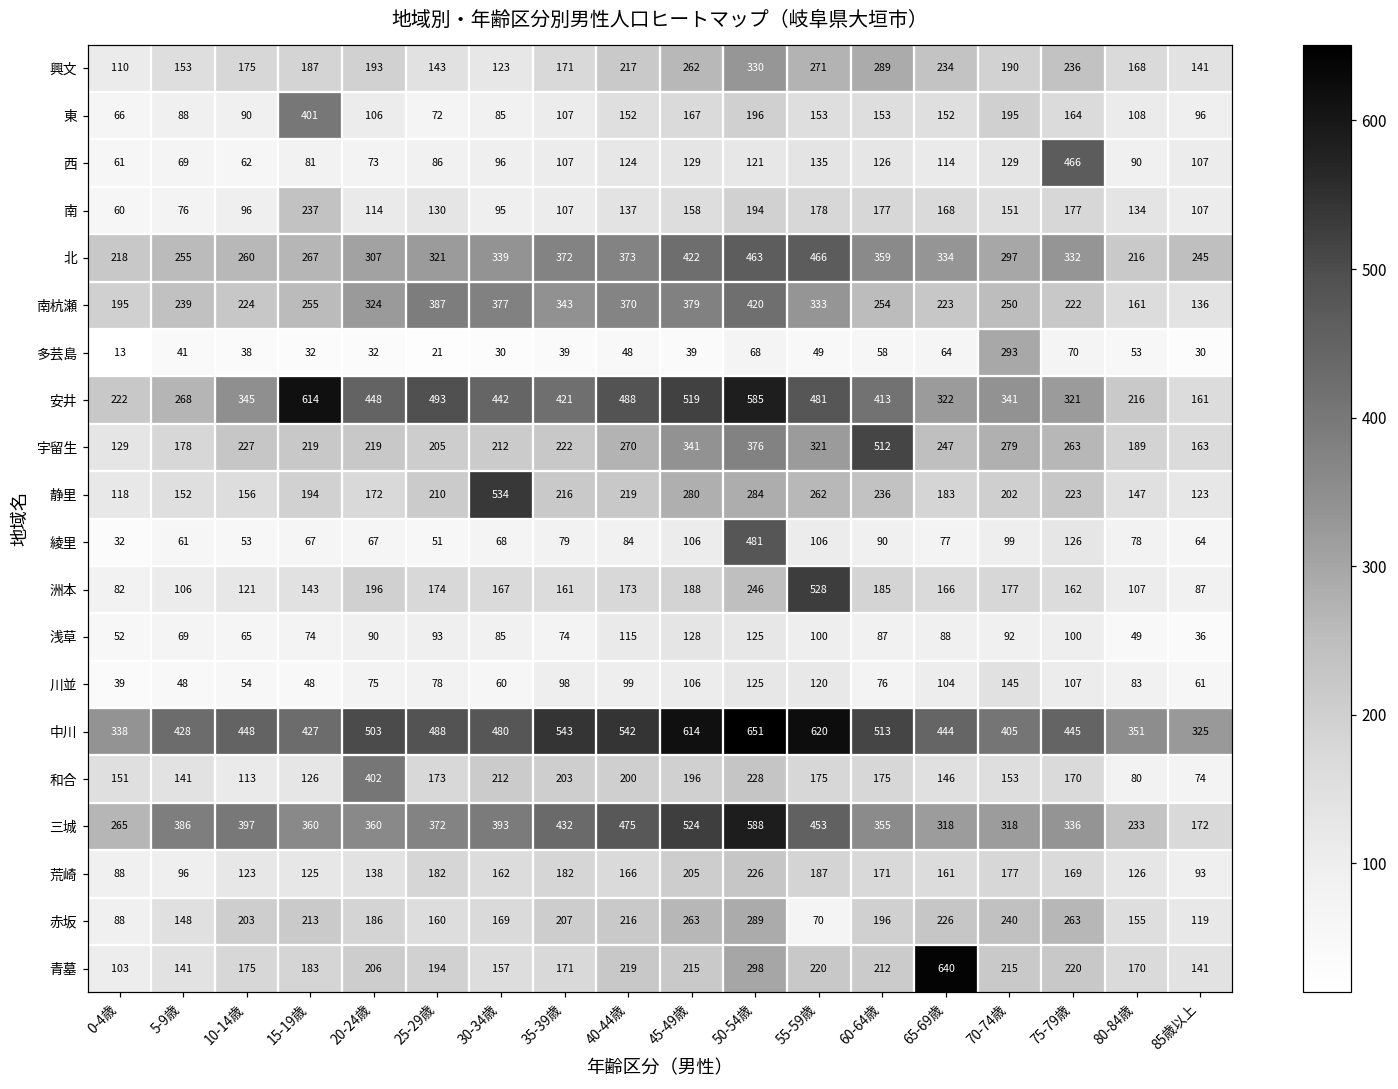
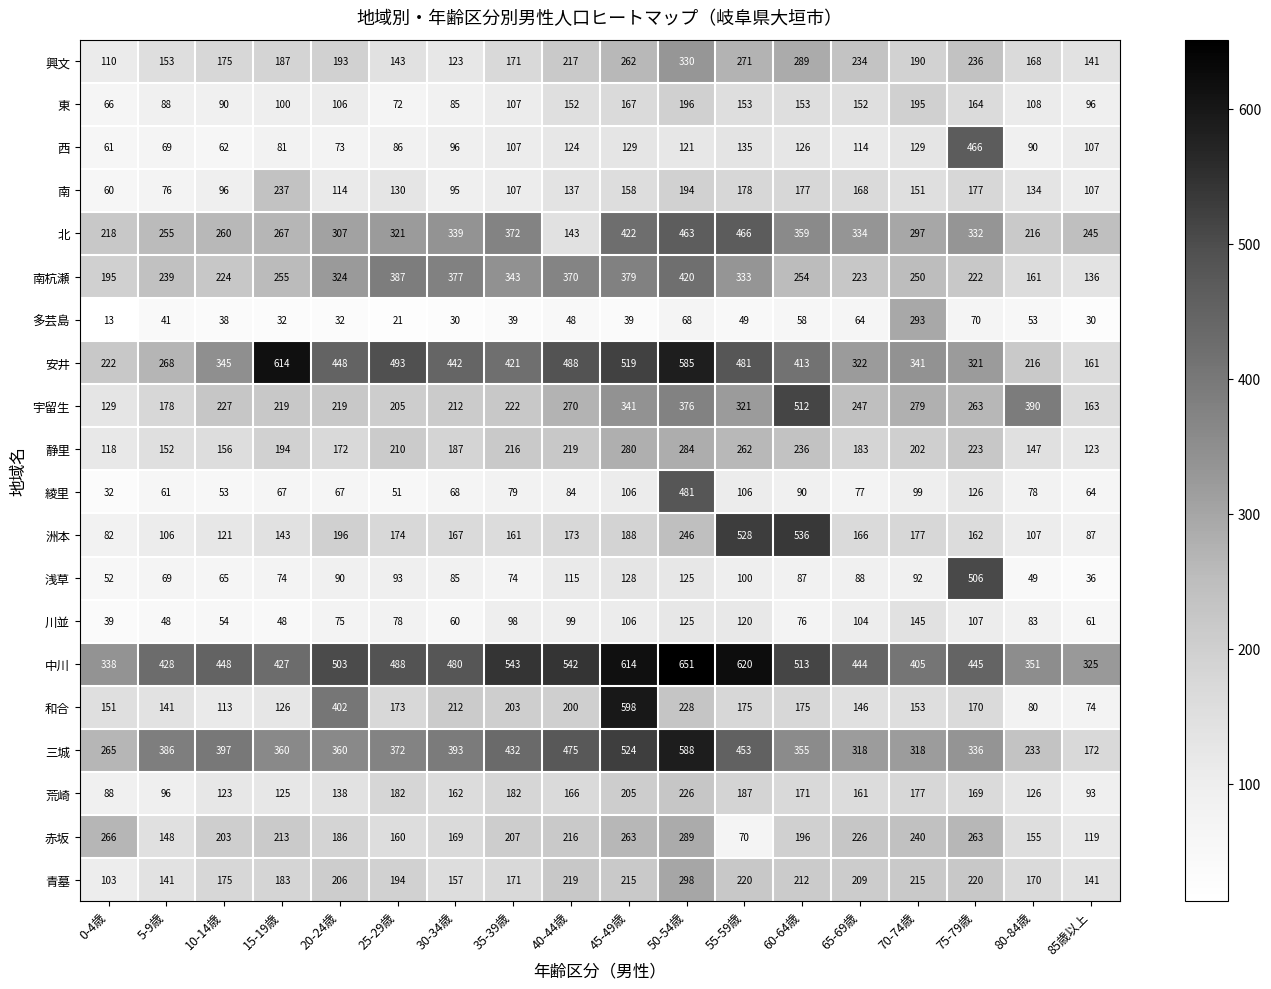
東, 15-19歳: 401 -> 100
北, 40-44歳: 373 -> 143
宇留生, 80-84歳: 189 -> 390
静里, 30-34歳: 534 -> 187
洲本, 60-64歳: 185 -> 536
浅草, 75-79歳: 100 -> 506
和合, 45-49歳: 196 -> 598
赤坂, 0-4歳: 88 -> 266
青墓, 65-69歳: 640 -> 209
